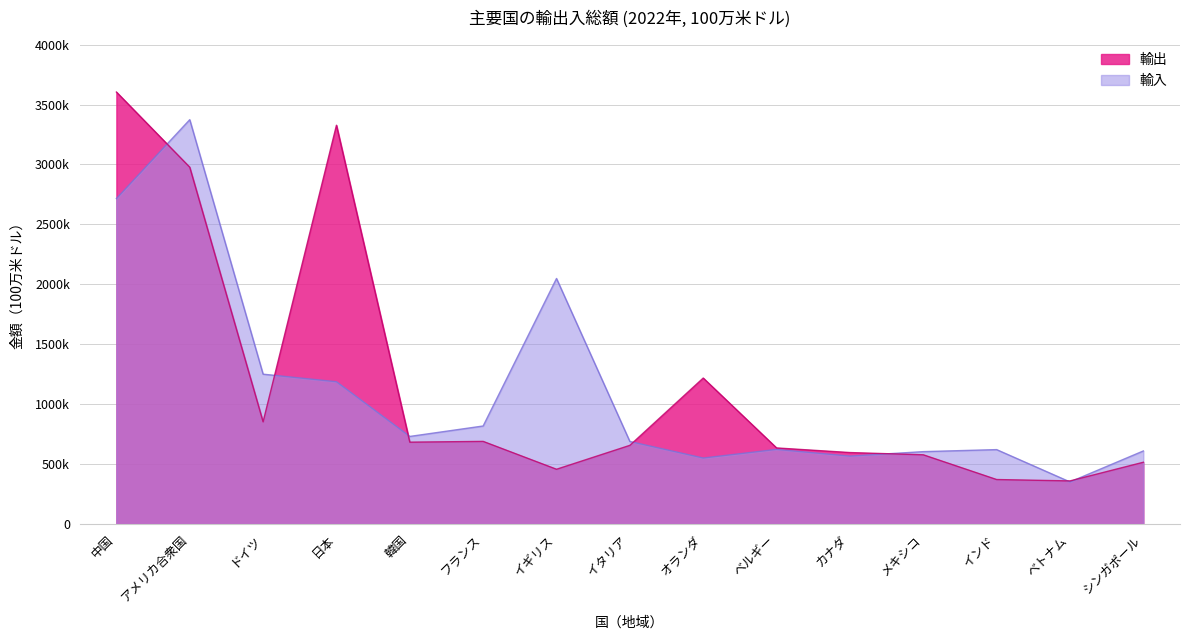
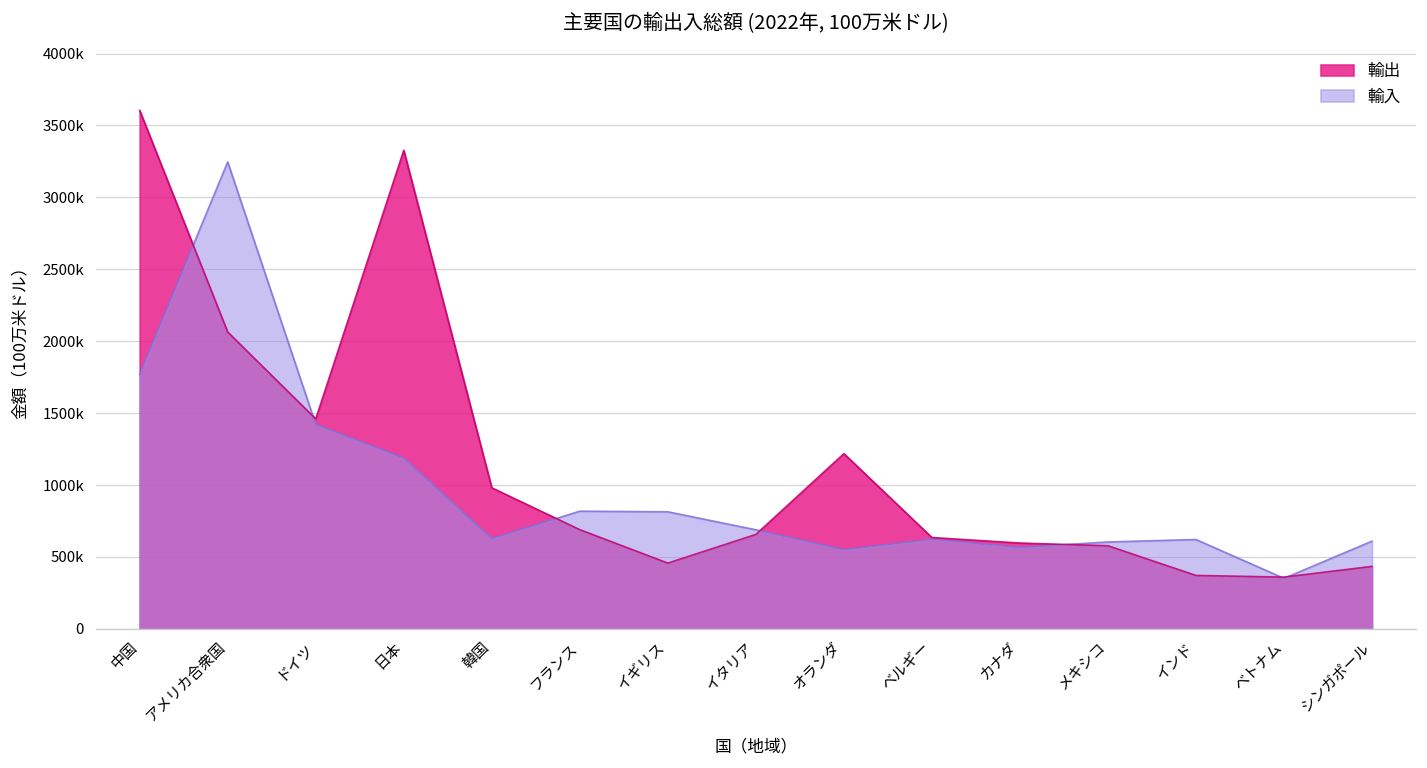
輸入, 中国: 2720000 -> 1770000
輸出, アメリカ合衆国: 2980000 -> 2060000
輸入, アメリカ合衆国: 3370000 -> 3250000
輸出, ドイツ: 850000 -> 1460000
輸入, ドイツ: 1250000 -> 1420000
輸出, 韓国: 680000 -> 980000
輸入, 韓国: 730000 -> 630000
輸入, イギリス: 2050000 -> 810000
輸出, シンガポール: 520000 -> 430000
